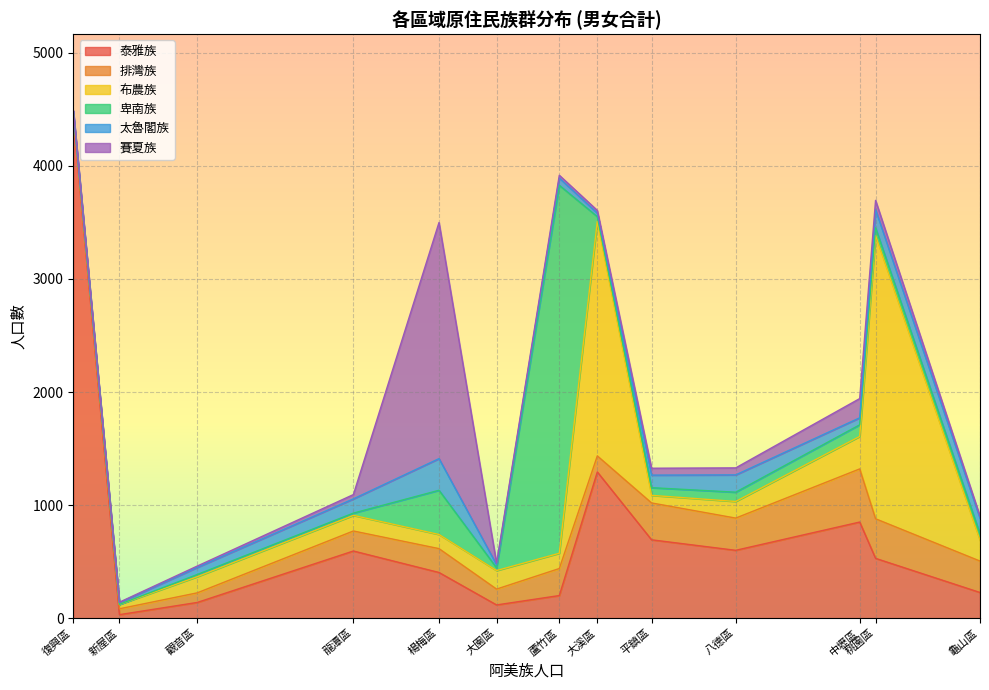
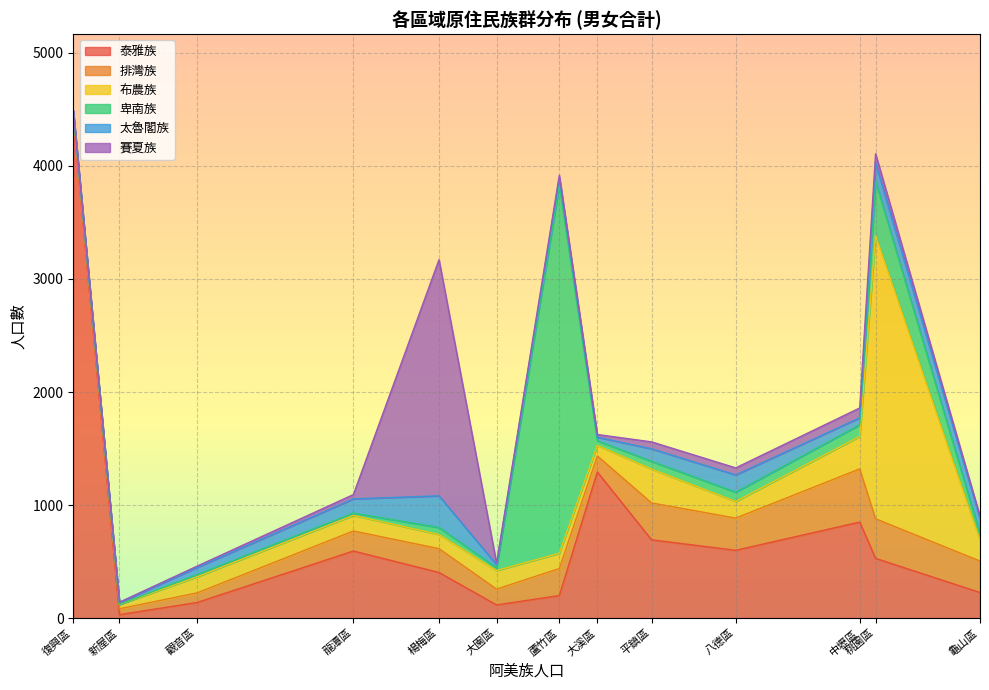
卑南族, 楊梅區: 390 -> 60
布農族, 大溪區: 2080 -> 90
布農族, 平鎮區: 70 -> 300
賽夏族, 中壢區: 170 -> 90
卑南族, 桃園區: 70 -> 480
